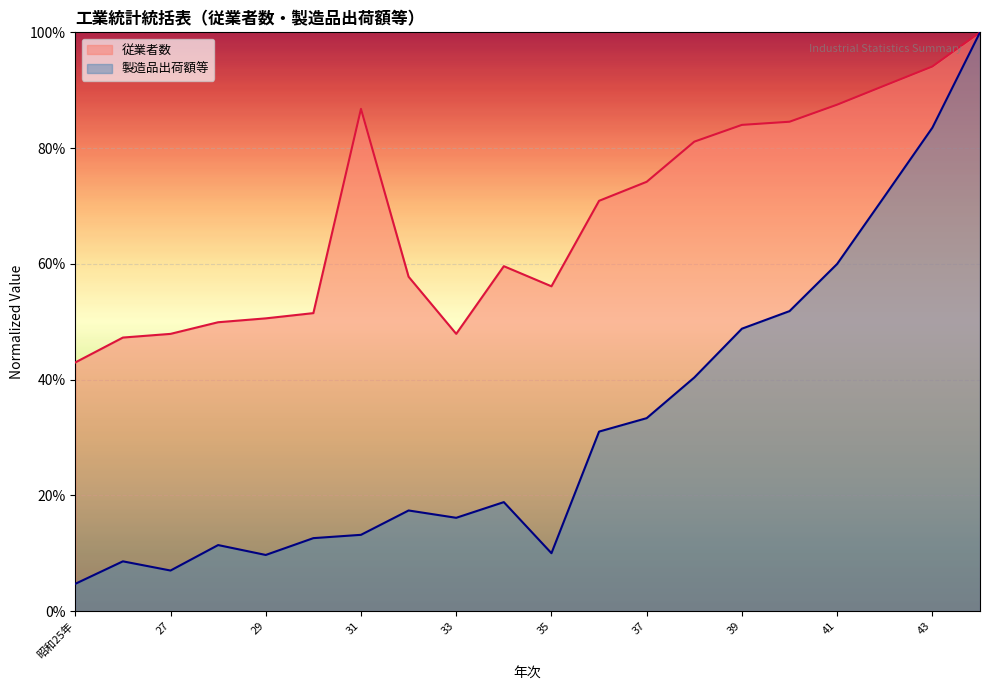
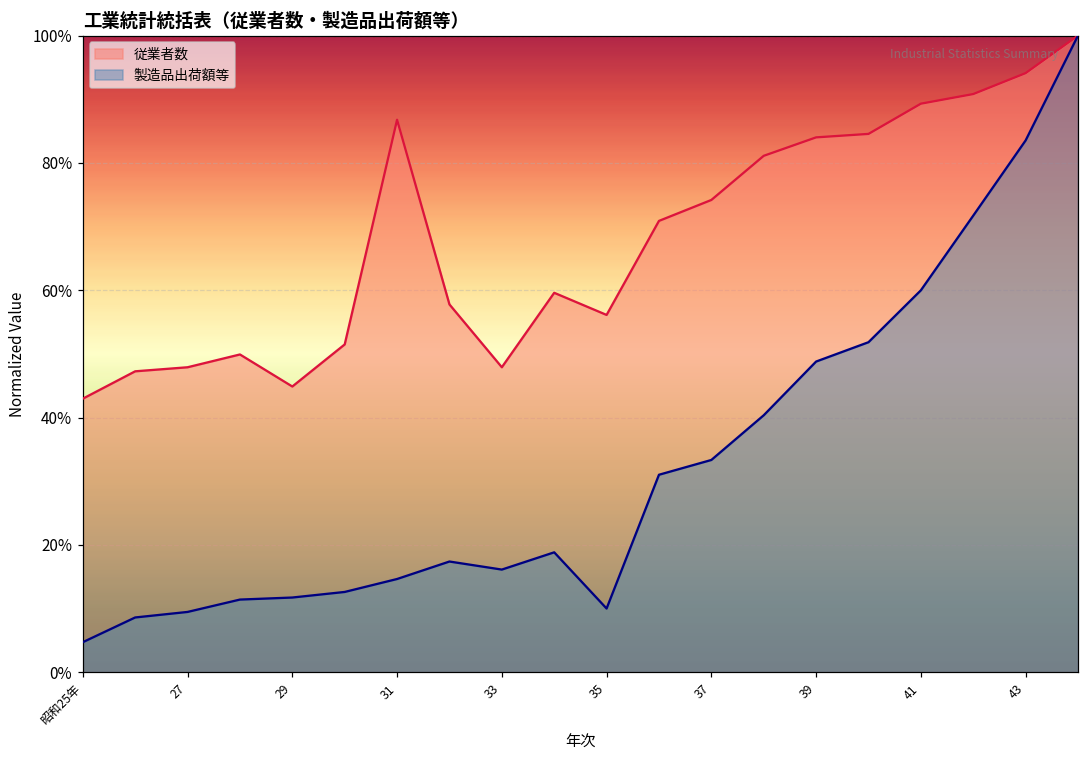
製造品出荷額等, 27: 7% -> 9%
従業者数, 29: 51% -> 45%
製造品出荷額等, 29: 10% -> 12%
製造品出荷額等, 31: 13% -> 15%
従業者数, 41: 88% -> 89%
